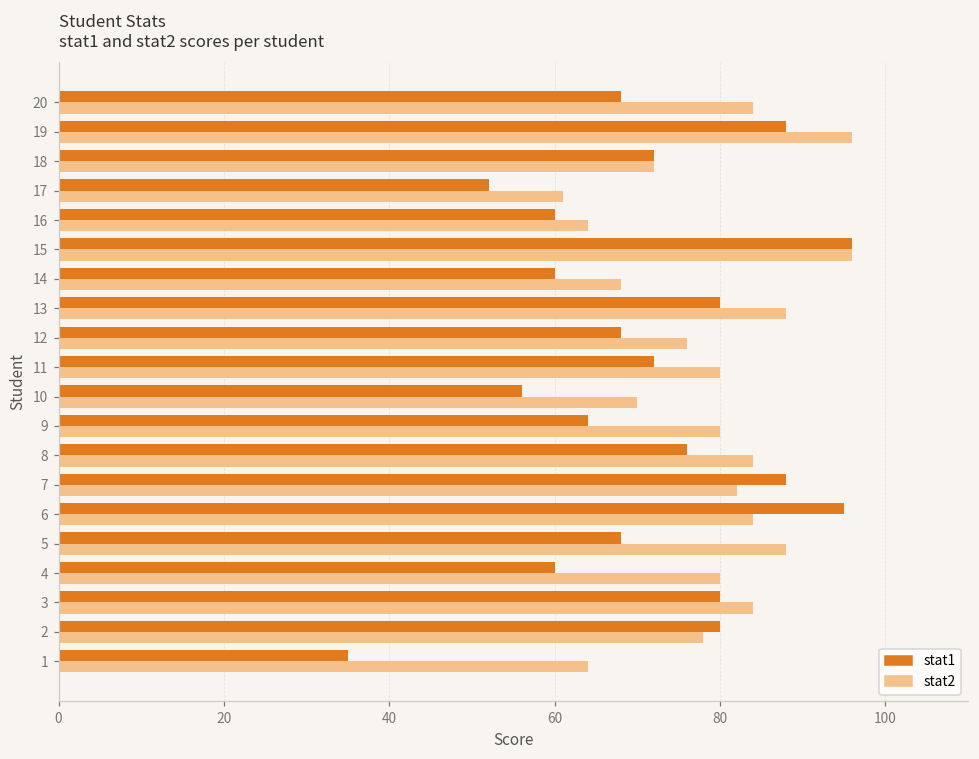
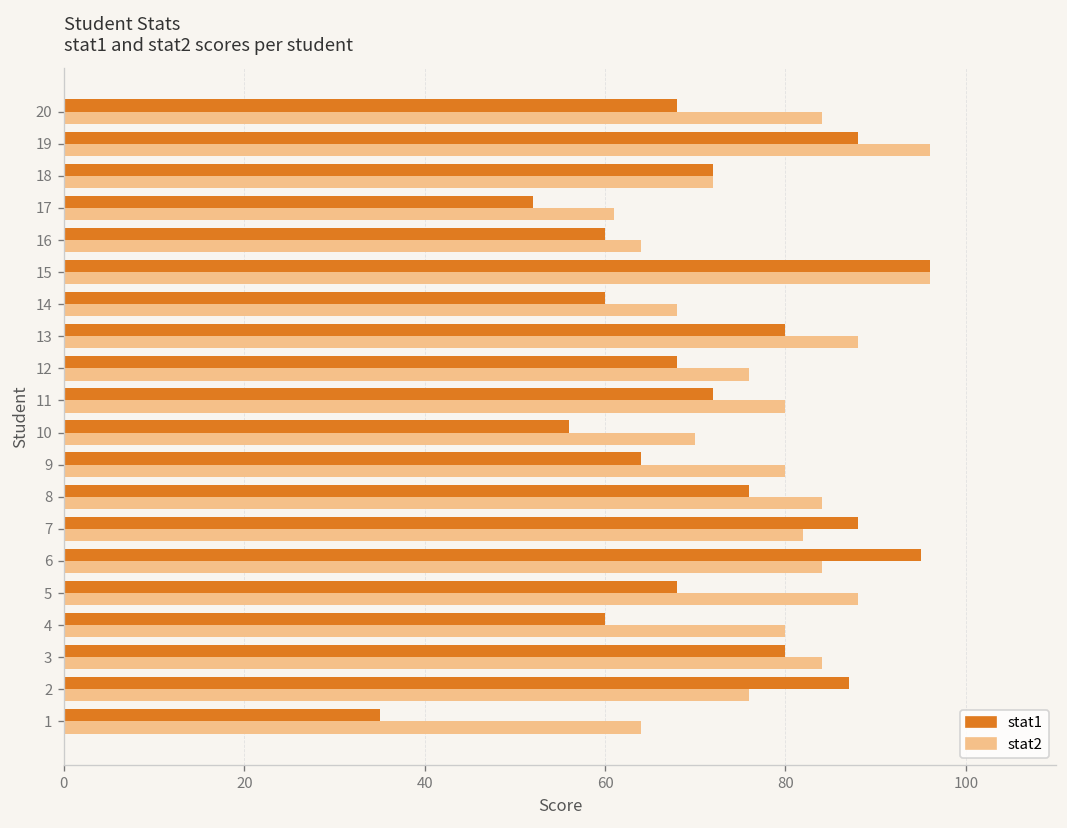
stat1, 2: 80 -> 87
stat2, 2: 78 -> 76
